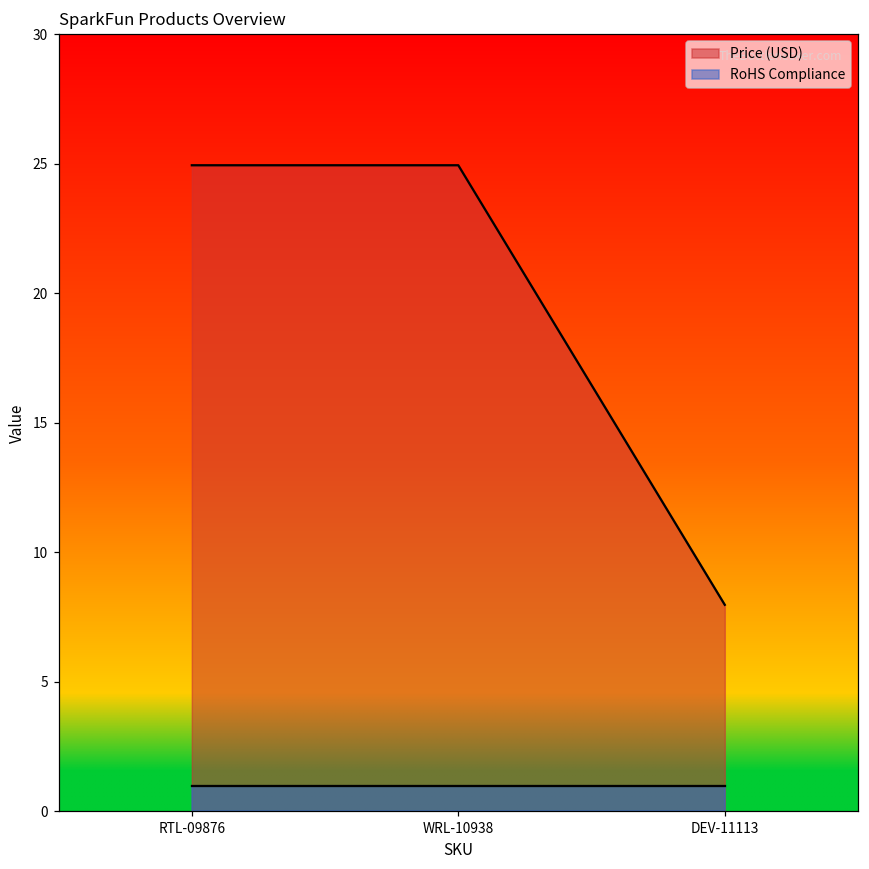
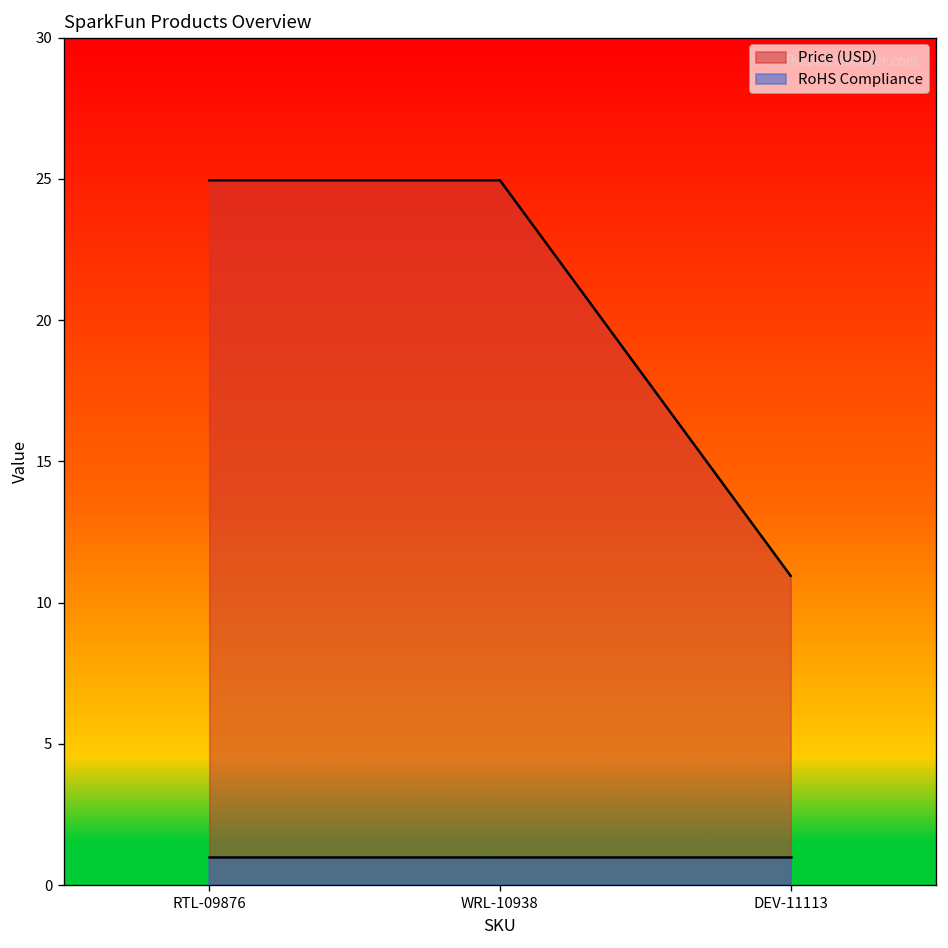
Price (USD), DEV-11113: 8.0 -> 11.0
